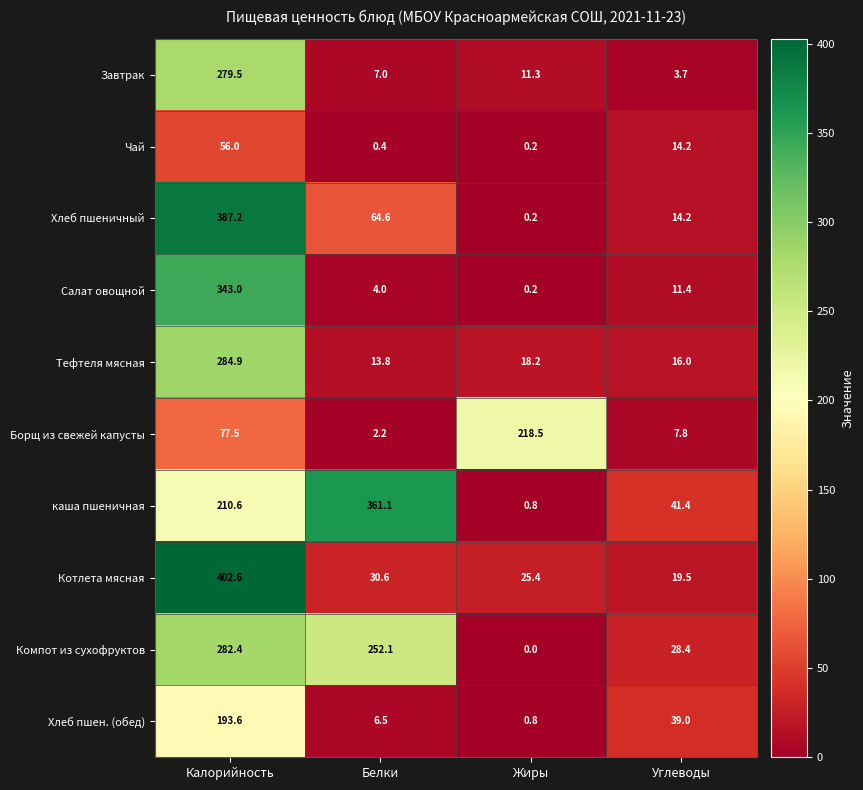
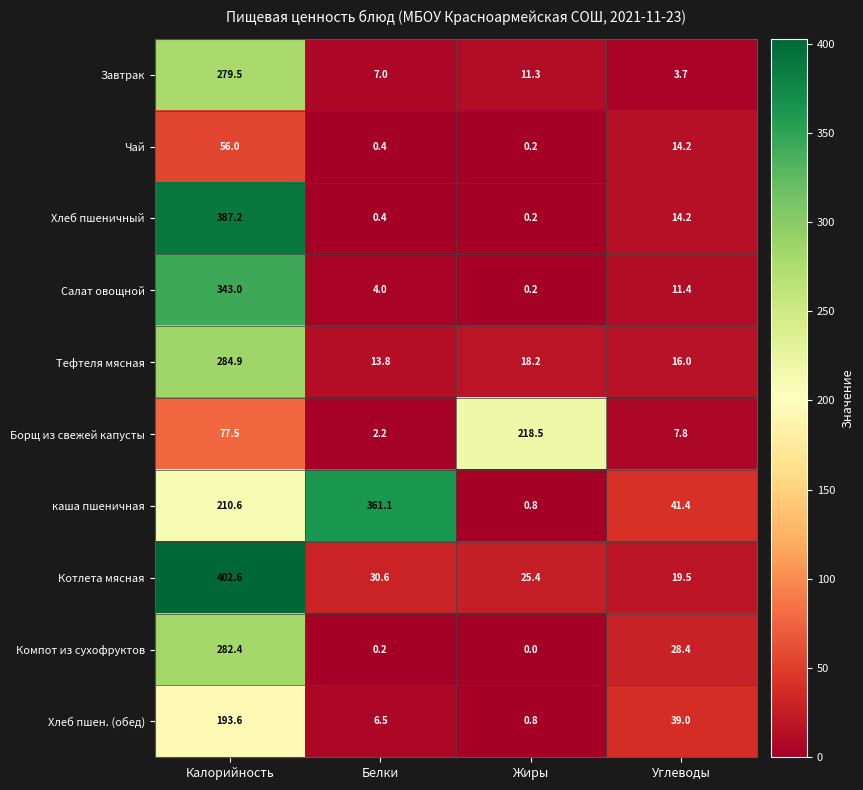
Хлеб пшеничный, Белки: 64.6 -> 0.4
Компот из сухофруктов, Белки: 252.1 -> 0.2
